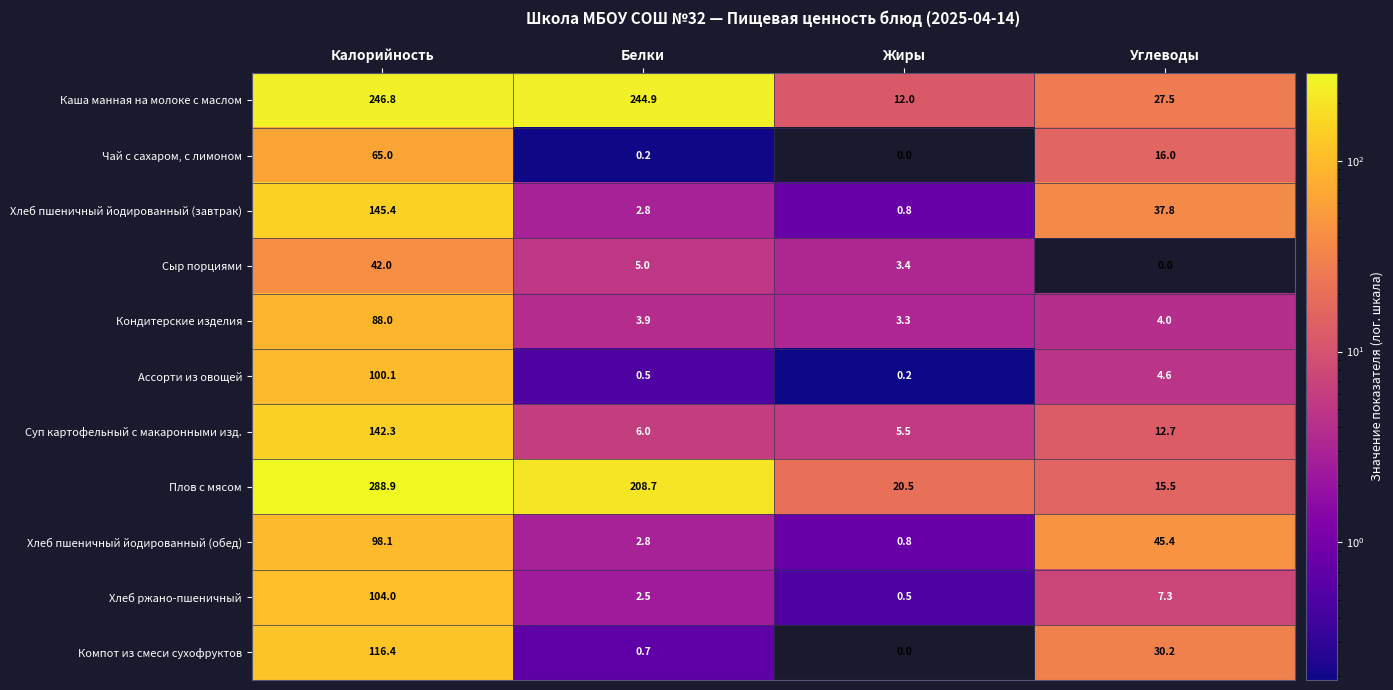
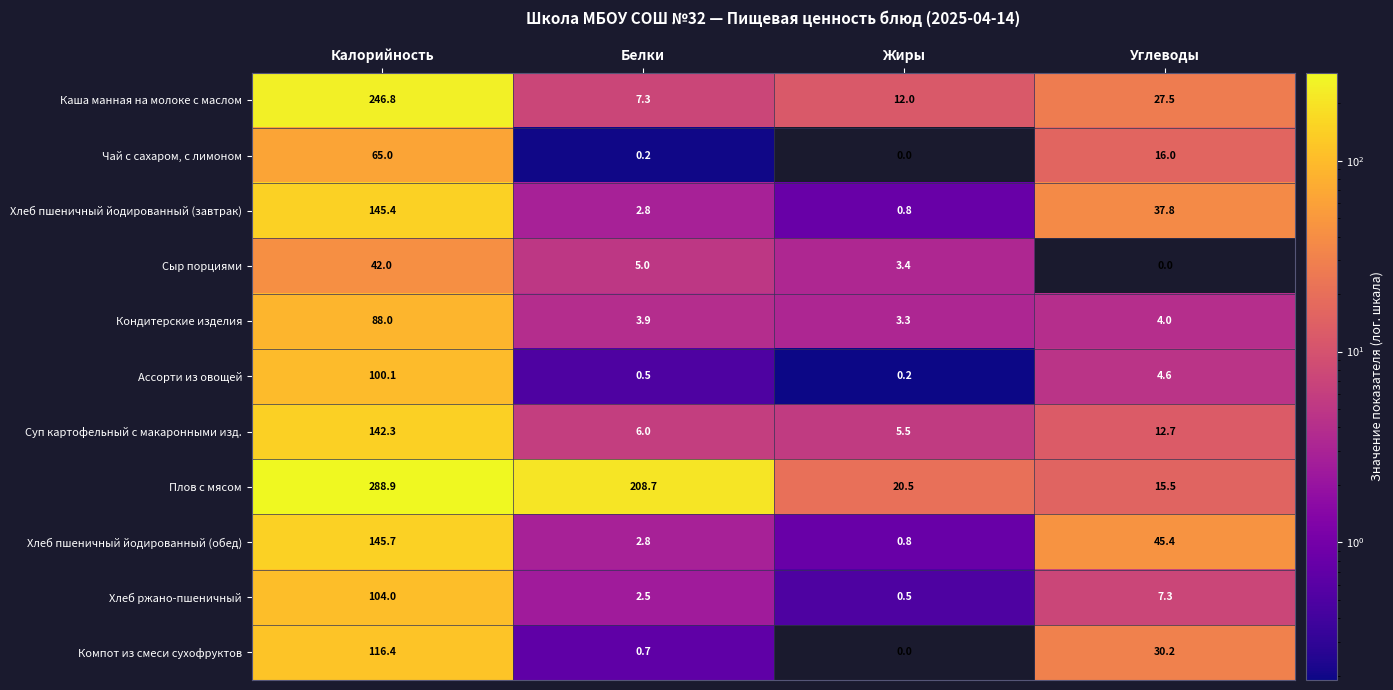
Каша манная на молоке с маслом, Белки: 244.9 -> 7.3
Хлеб пшеничный йодированный (обед), Калорийность: 98.1 -> 145.7
